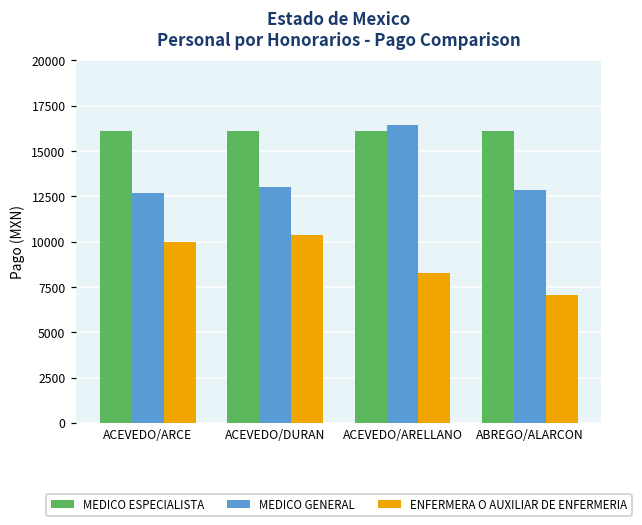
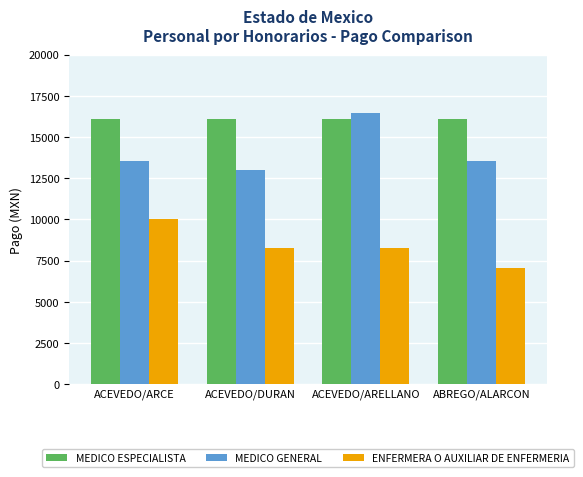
MEDICO GENERAL, ACEVEDO/ARCE: 12700 -> 13600
ENFERMERA O AUXILIAR DE ENFERMERIA, ACEVEDO/DURAN: 10300 -> 8300
MEDICO GENERAL, ABREGO/ALARCON: 12900 -> 13600
